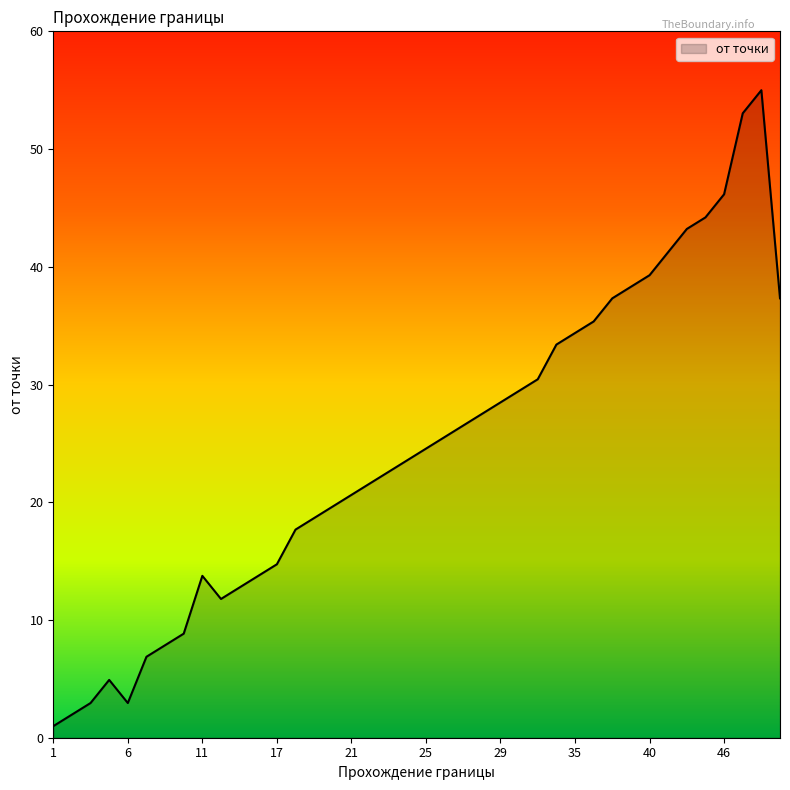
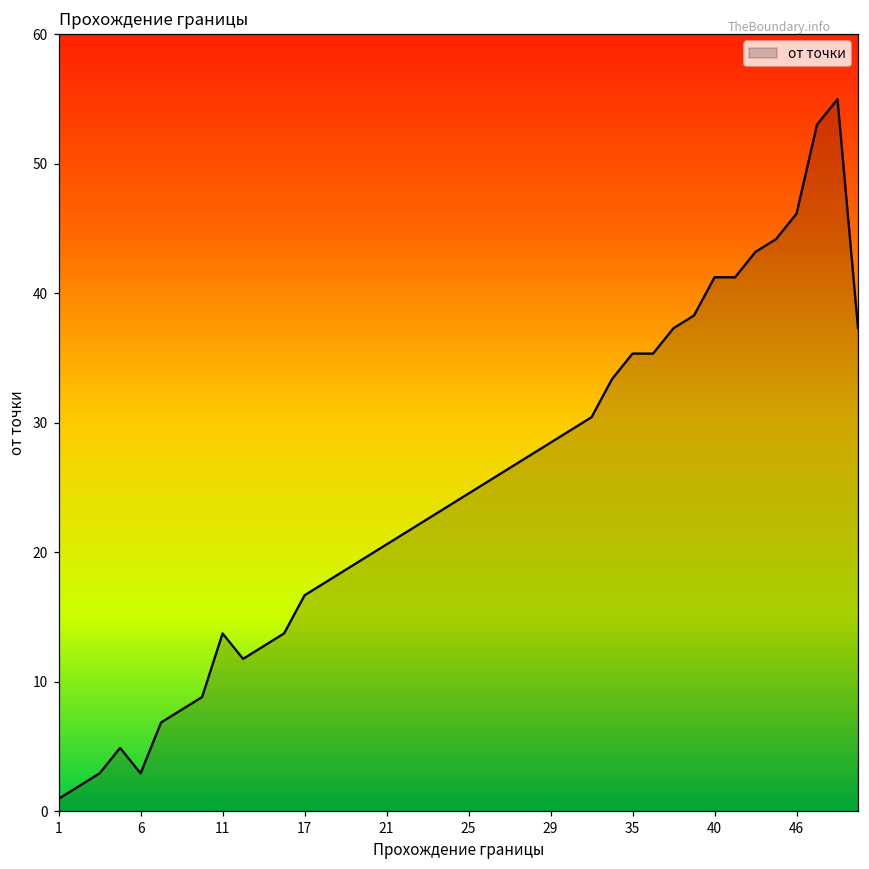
17: 14.7 -> 16.7
35: 34.4 -> 35.4
40: 39.3 -> 41.3
